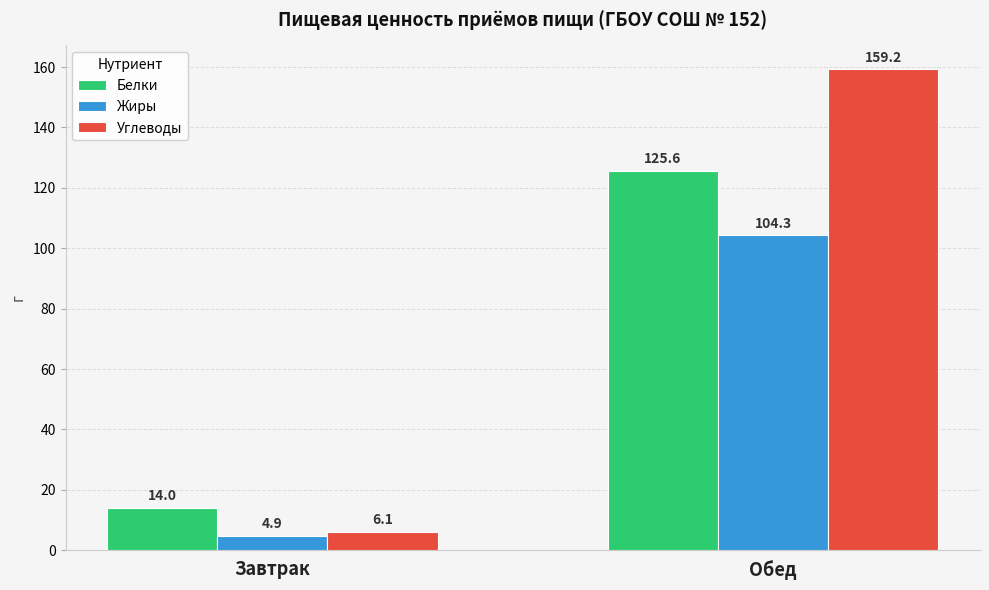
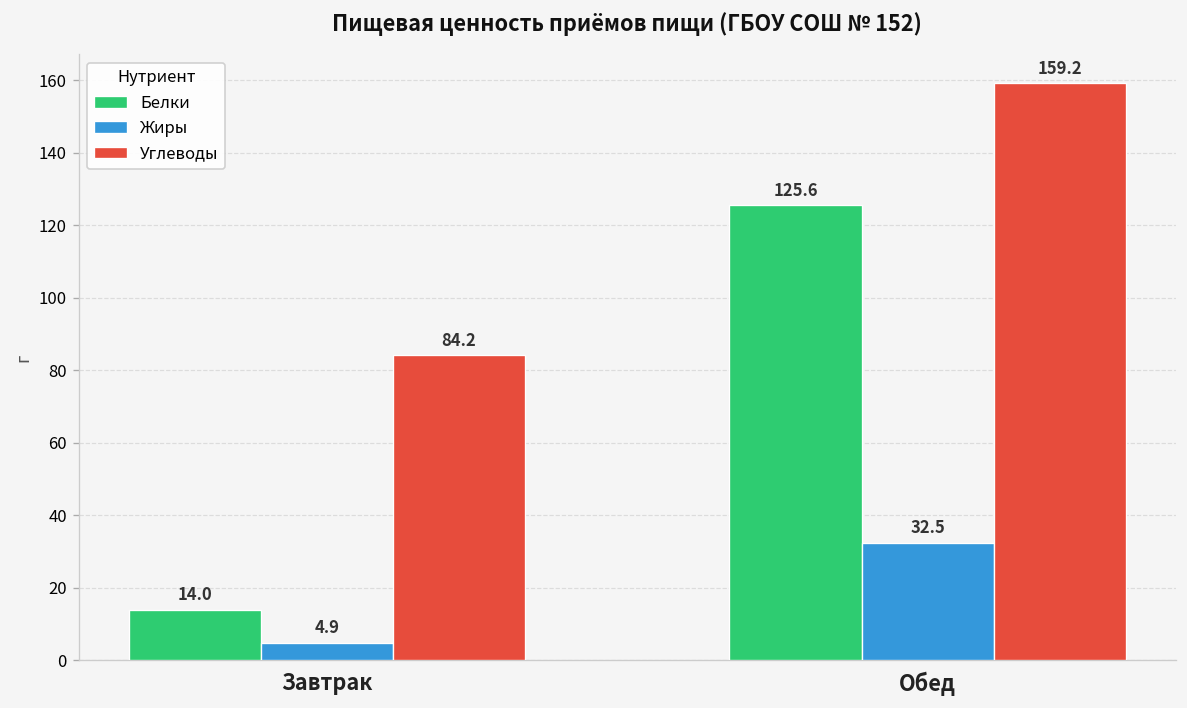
Углеводы, Завтрак: 6.1 -> 84.2
Жиры, Обед: 104.3 -> 32.5
